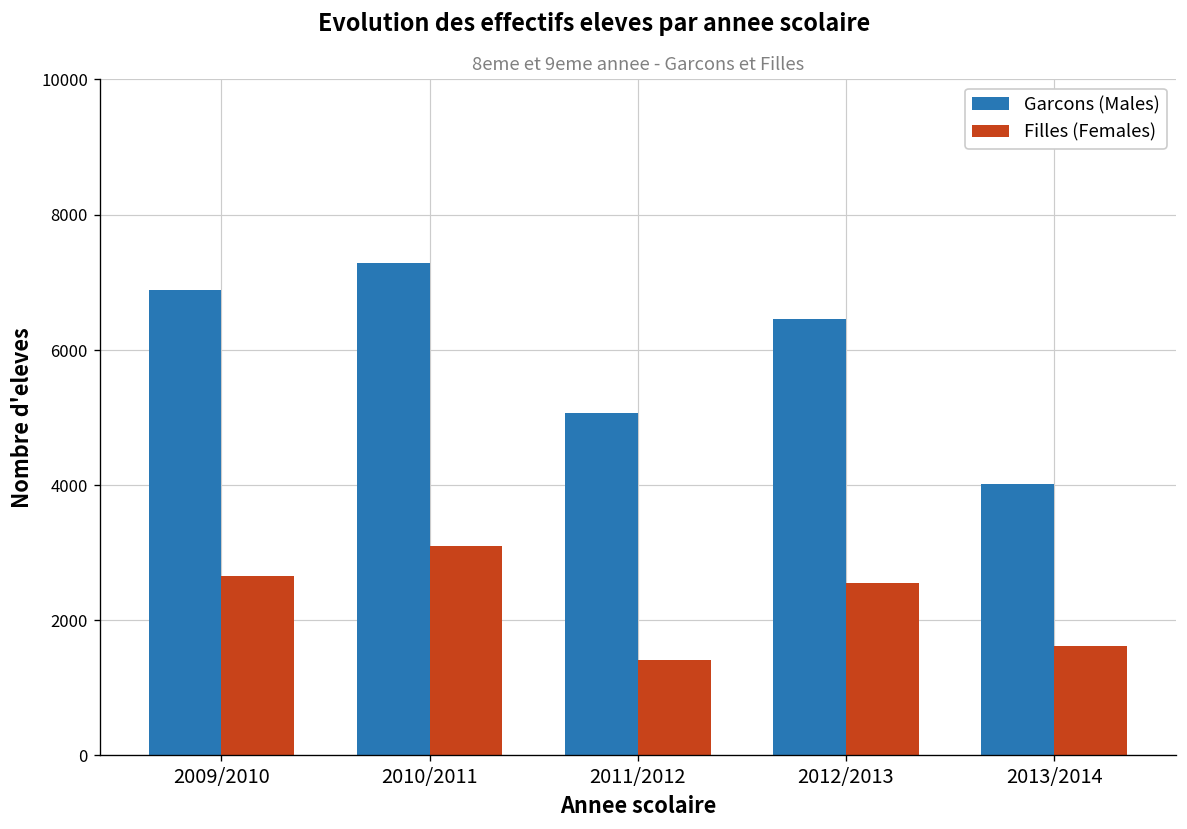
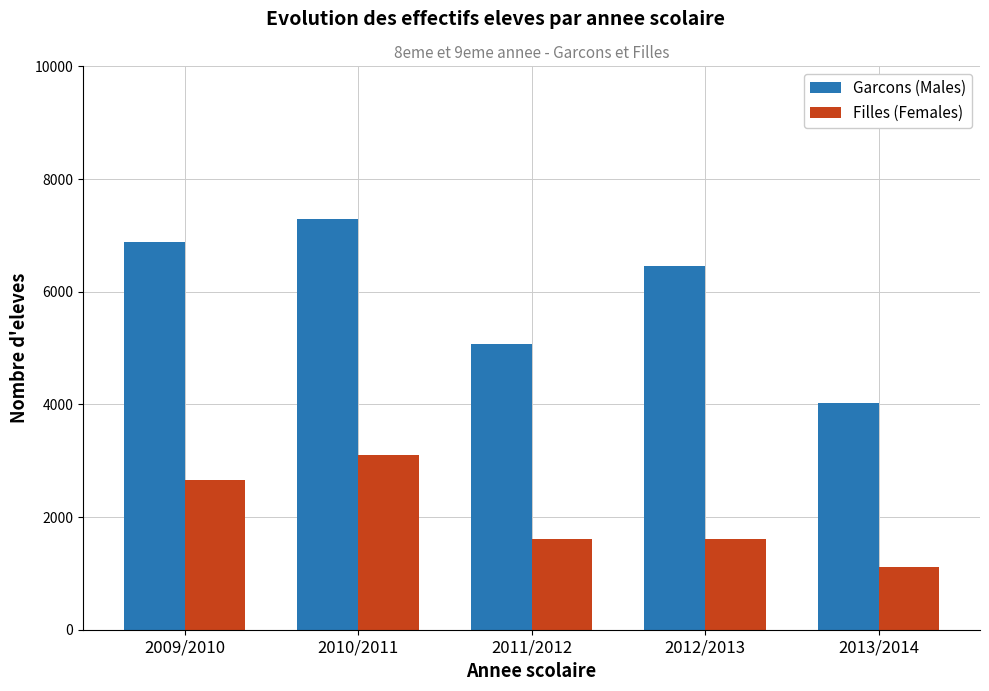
Filles (Females), 2011/2012: 1400 -> 1600
Filles (Females), 2012/2013: 2600 -> 1600
Filles (Females), 2013/2014: 1600 -> 1100
